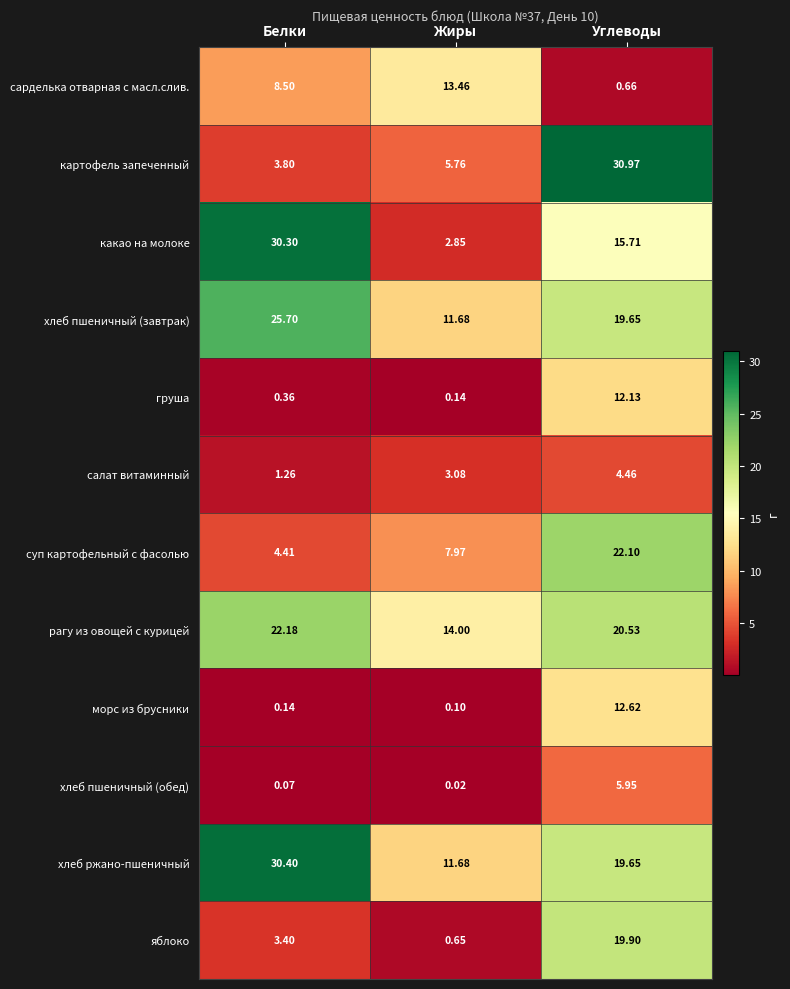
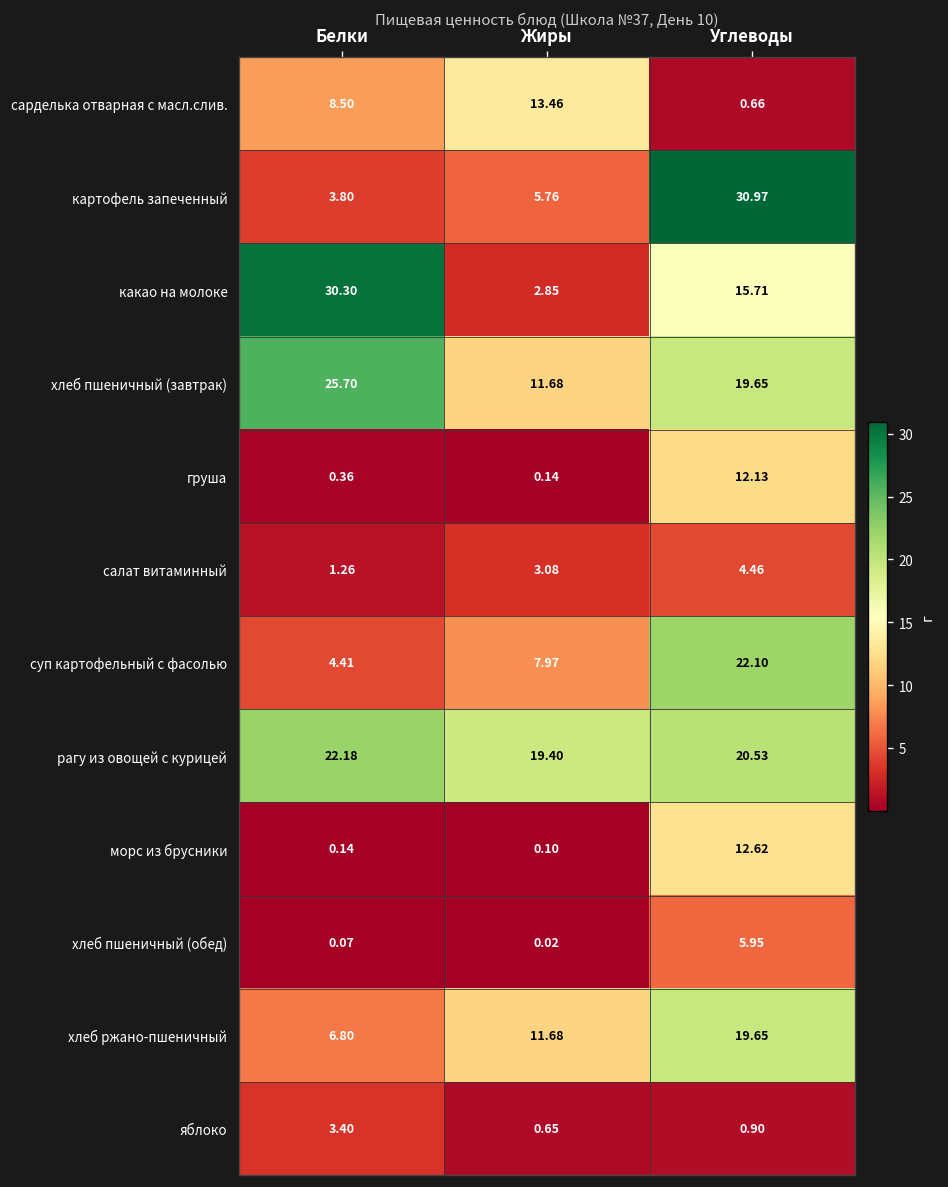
рагу из овощей с курицей, Жиры: 14.00 -> 19.40
хлеб ржано-пшеничный, Белки: 30.40 -> 6.80
яблоко, Углеводы: 19.90 -> 0.90
